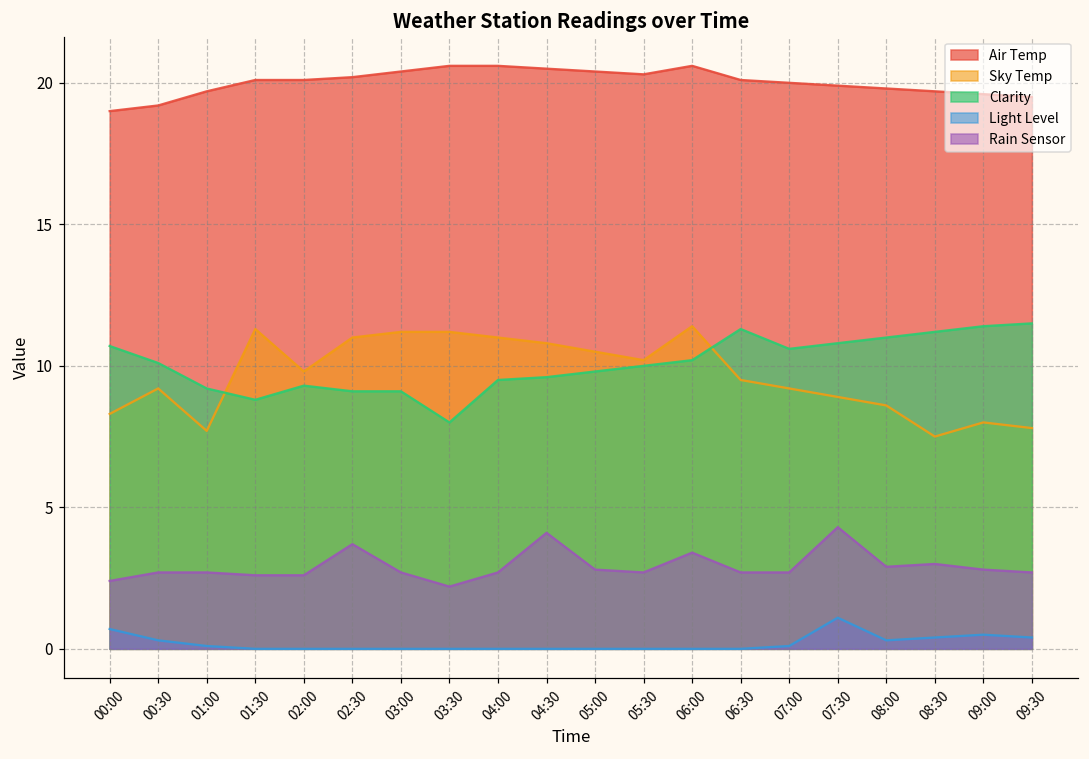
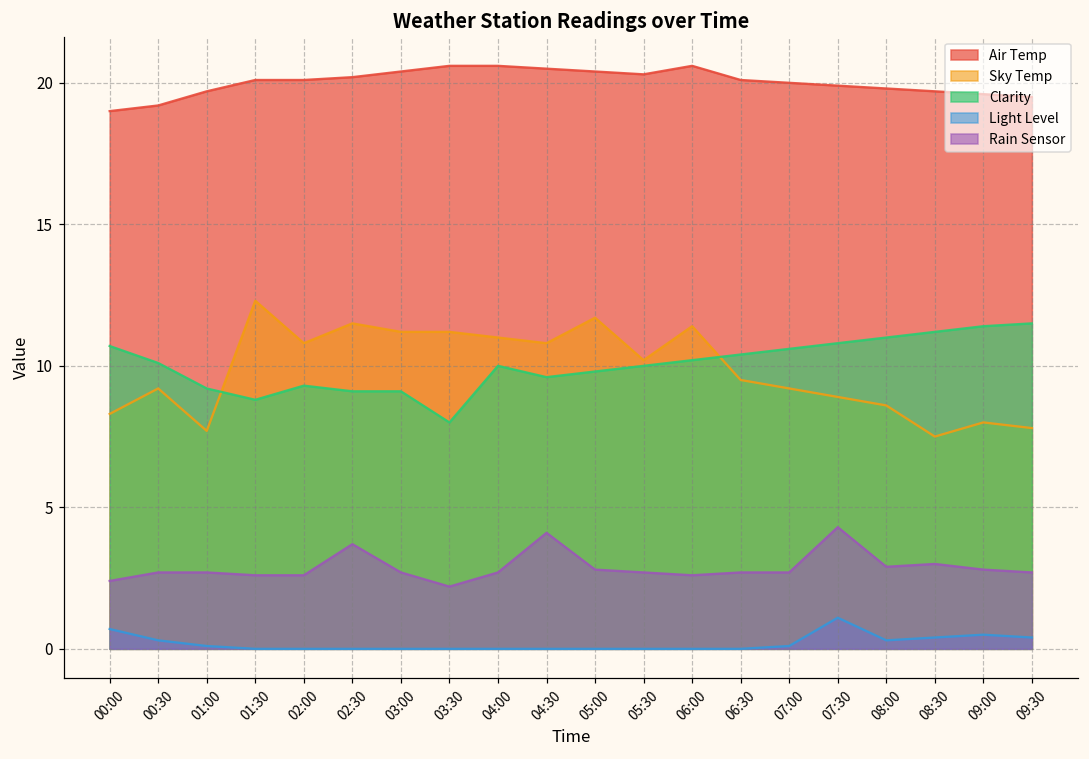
Sky Temp, 01:30: 11.3 -> 12.3
Sky Temp, 02:00: 9.8 -> 10.8
Sky Temp, 02:30: 11.0 -> 11.5
Clarity, 04:00: 9.5 -> 10.0
Sky Temp, 05:00: 10.5 -> 11.7
Rain Sensor, 06:00: 3.4 -> 2.6
Clarity, 06:30: 11.3 -> 10.4
